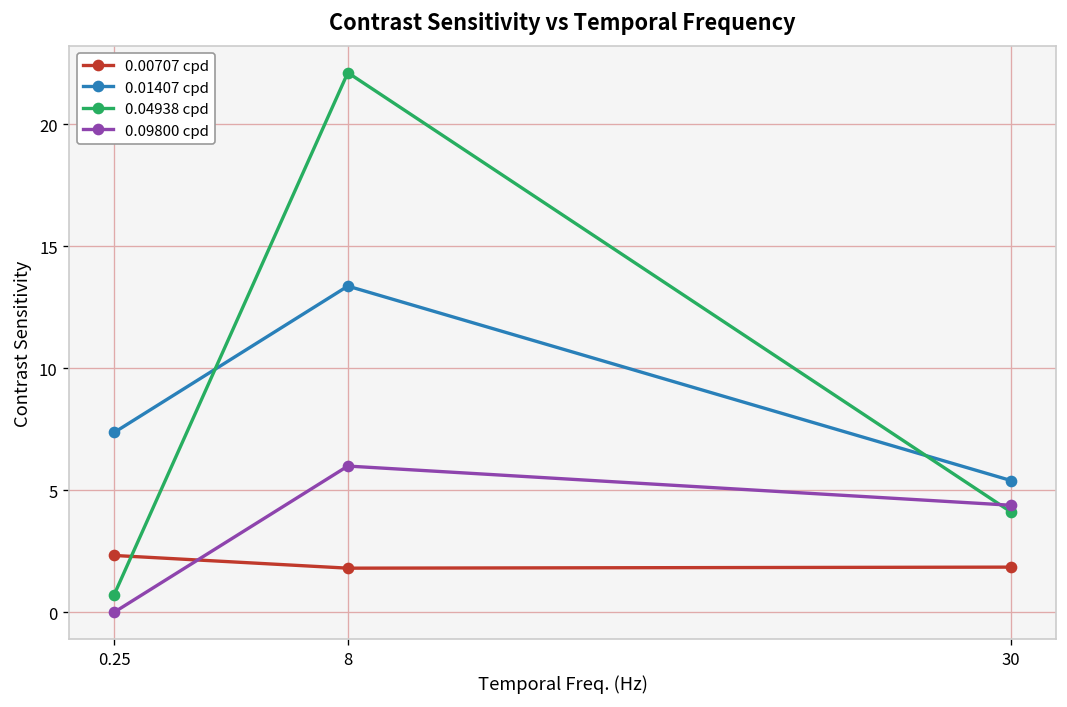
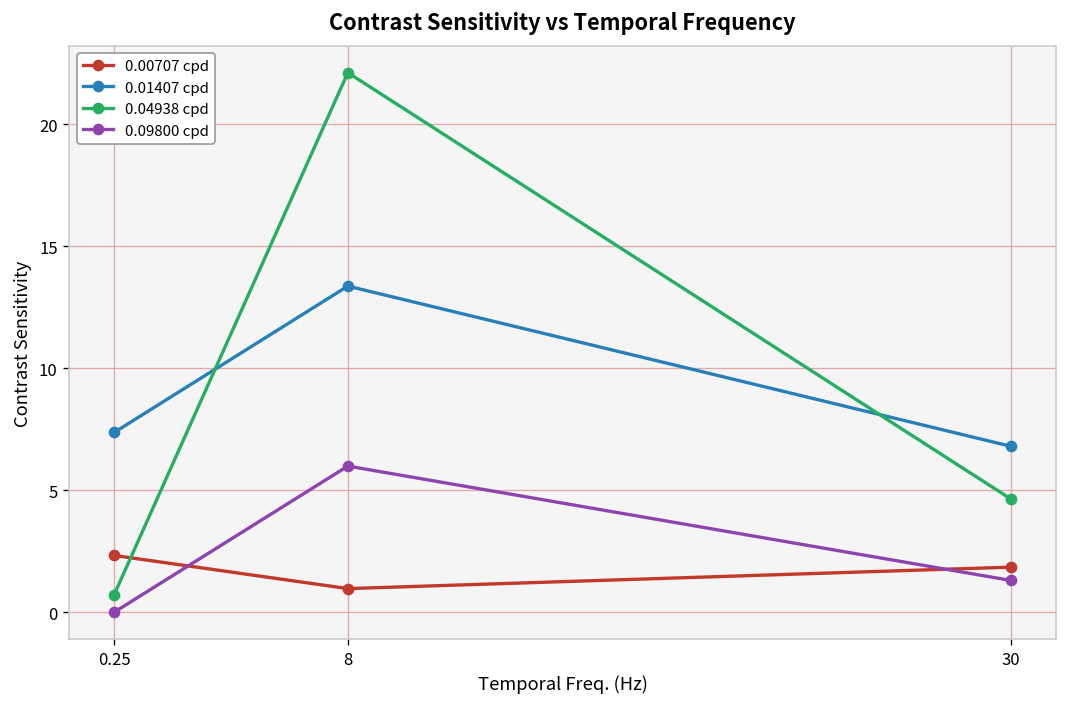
0.00707 cpd, 8: 1.8 -> 1.0
0.01407 cpd, 30: 5.4 -> 6.8
0.04938 cpd, 30: 4.1 -> 4.6
0.09800 cpd, 30: 4.4 -> 1.3
